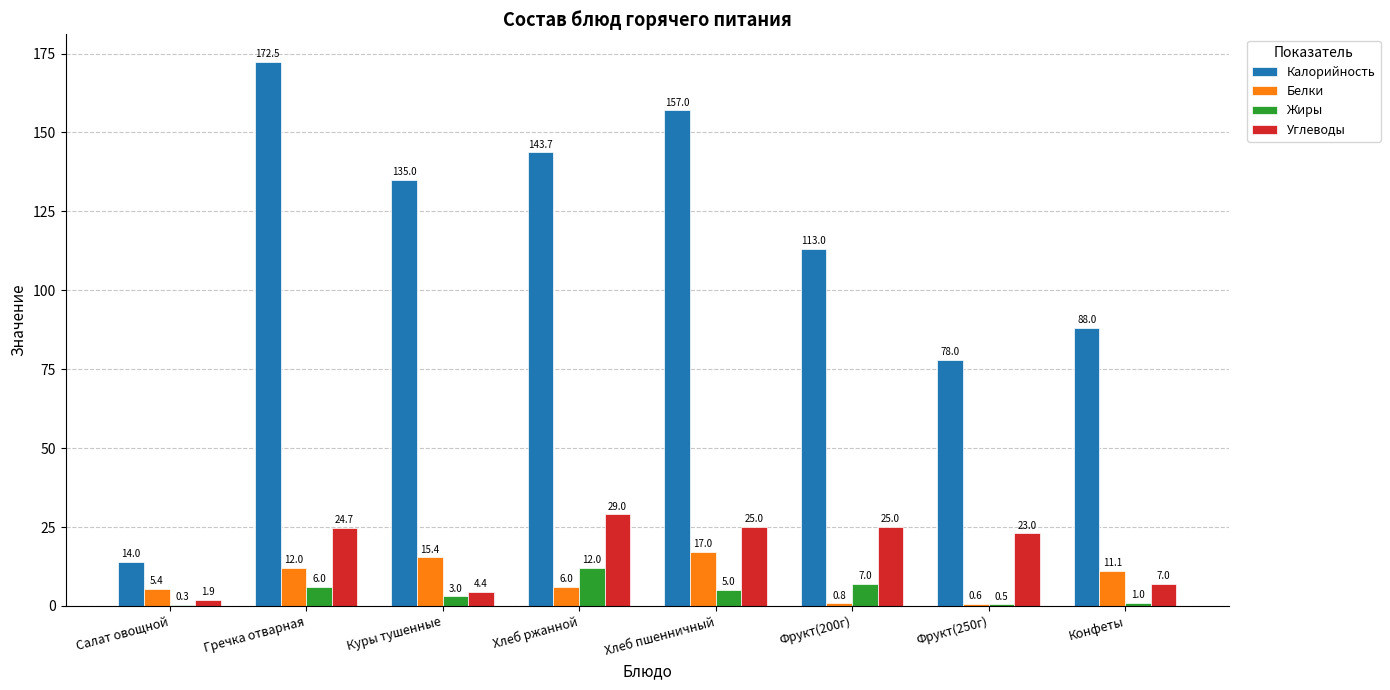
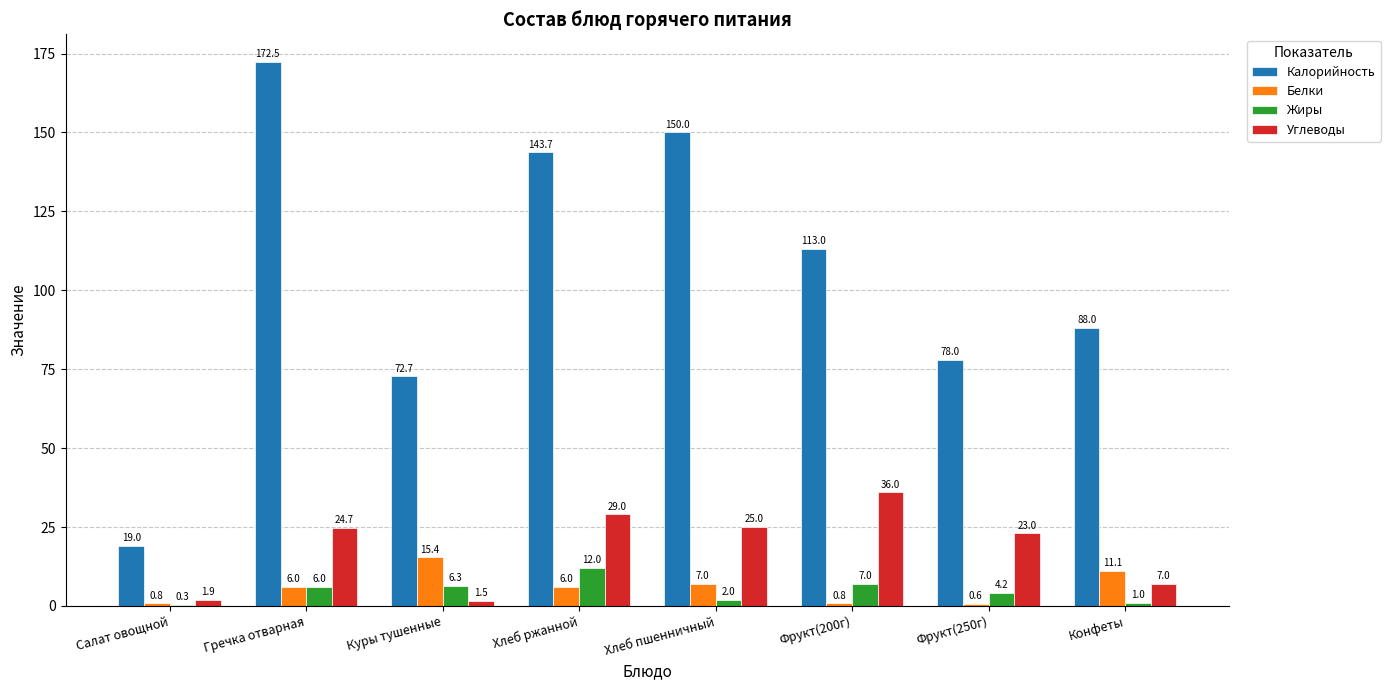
Калорийность, Салат овощной: 14.0 -> 19.0
Белки, Салат овощной: 5.4 -> 0.8
Белки, Гречка отварная: 12.0 -> 6.0
Калорийность, Куры тушенные: 135.0 -> 72.7
Жиры, Куры тушенные: 3.0 -> 6.3
Углеводы, Куры тушенные: 4.4 -> 1.5
Калорийность, Хлеб пшенничный: 157.0 -> 150.0
Белки, Хлеб пшенничный: 17.0 -> 7.0
Жиры, Хлеб пшенничный: 5.0 -> 2.0
Углеводы, Фрукт(200г): 25.0 -> 36.0
Жиры, Фрукт(250г): 0.5 -> 4.2
